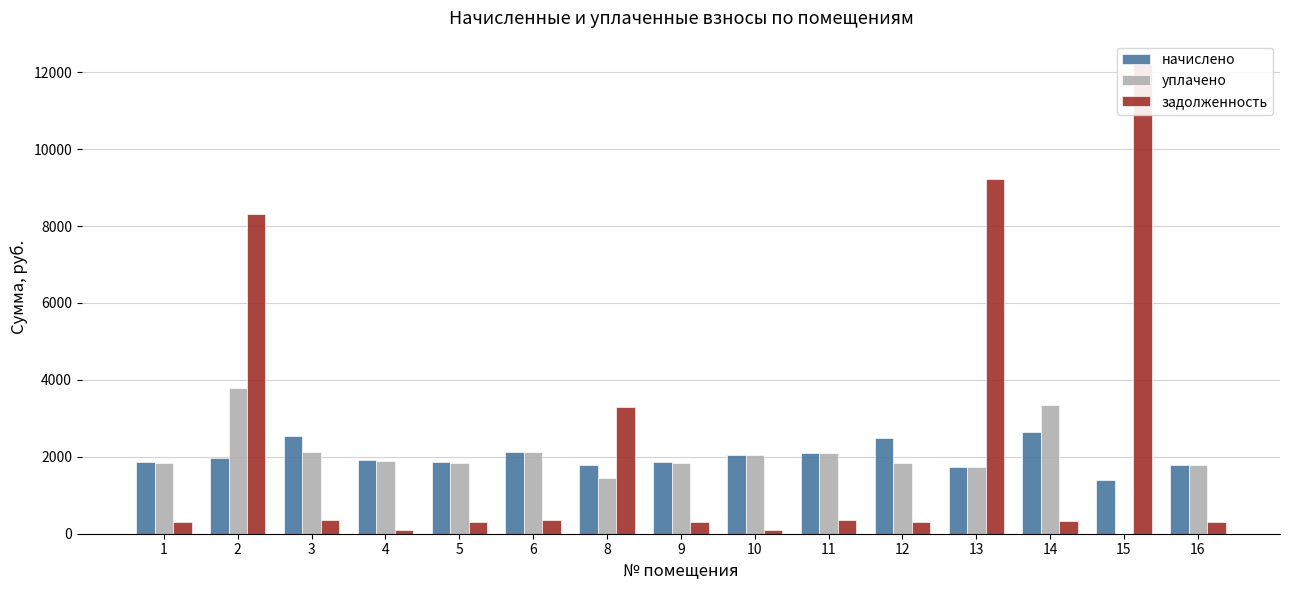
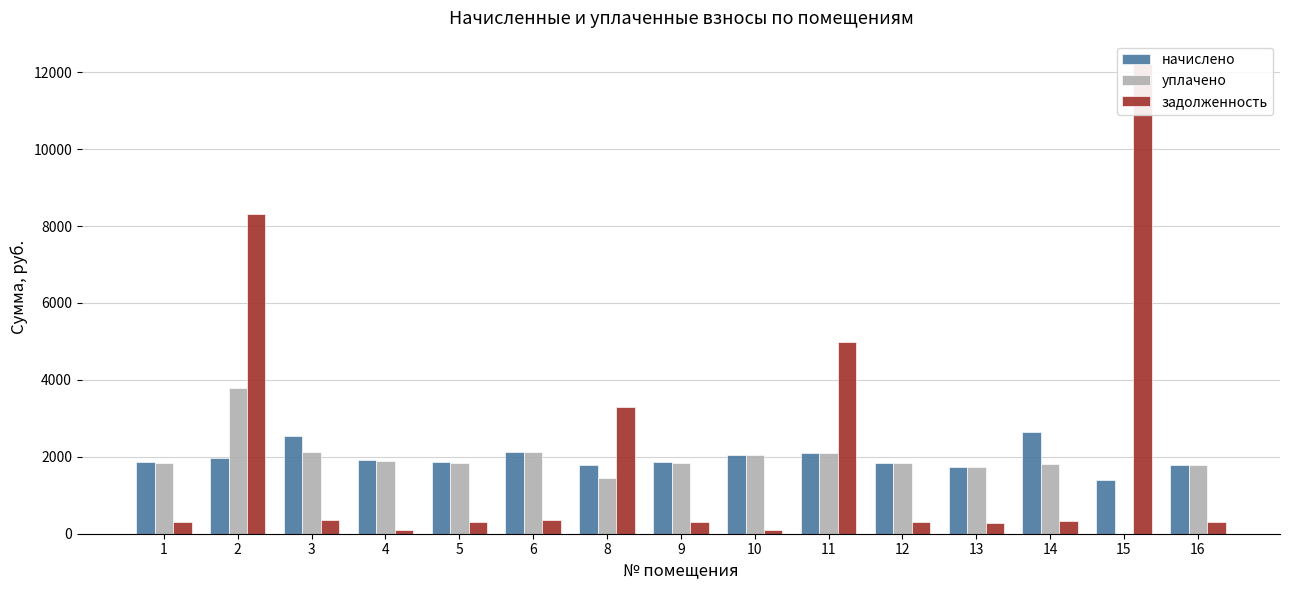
задолженность, 11: 400 -> 5000
начислено, 12: 2500 -> 1800
задолженность, 13: 9200 -> 300
уплачено, 14: 3300 -> 1800
